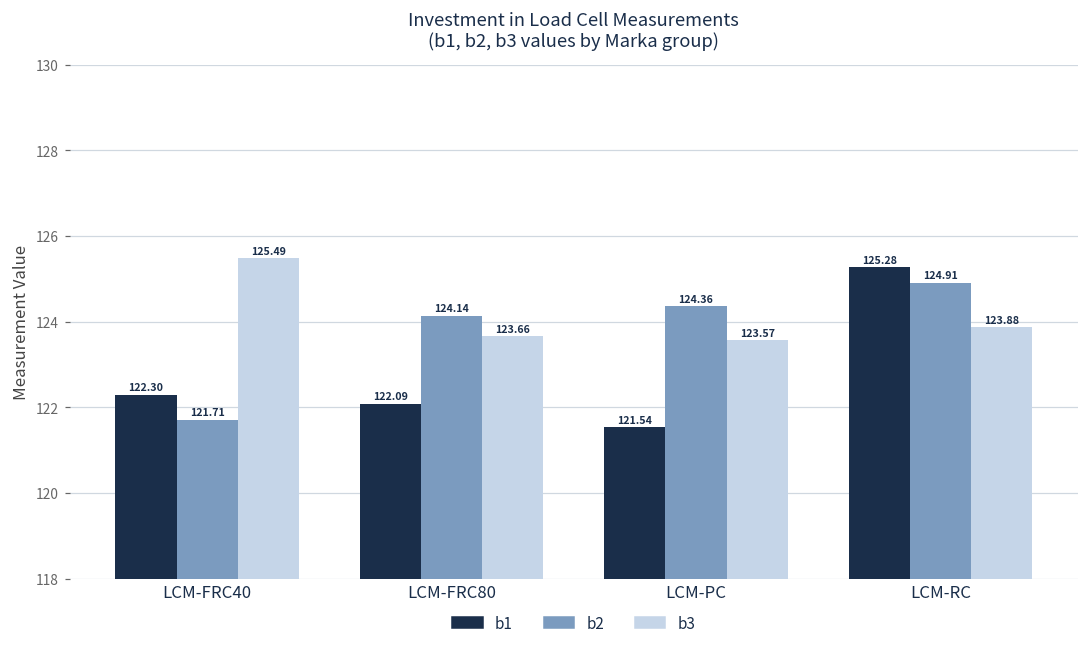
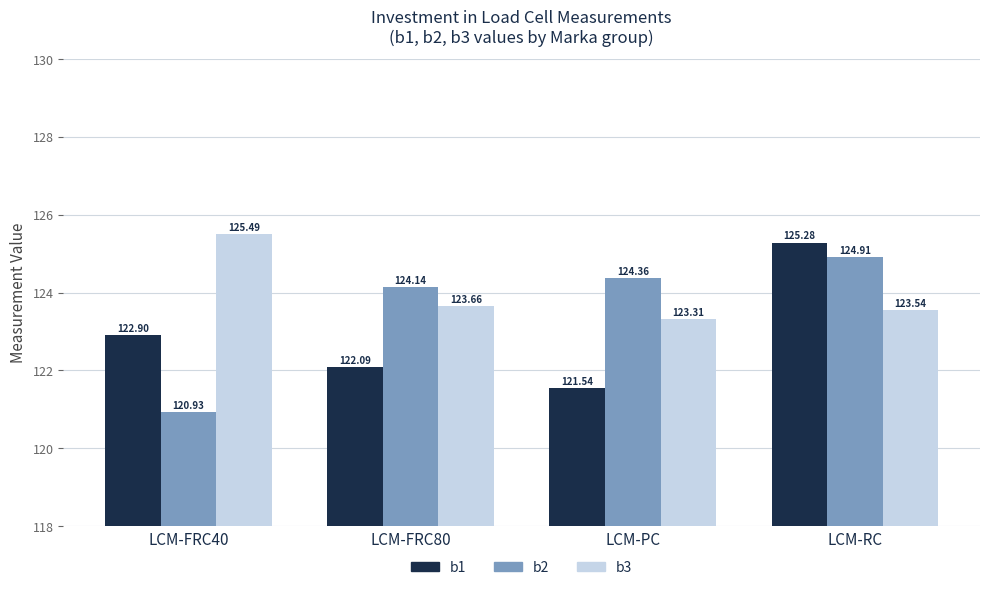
b1, LCM-FRC40: 122.30 -> 122.90
b2, LCM-FRC40: 121.71 -> 120.93
b3, LCM-PC: 123.57 -> 123.31
b3, LCM-RC: 123.88 -> 123.54
